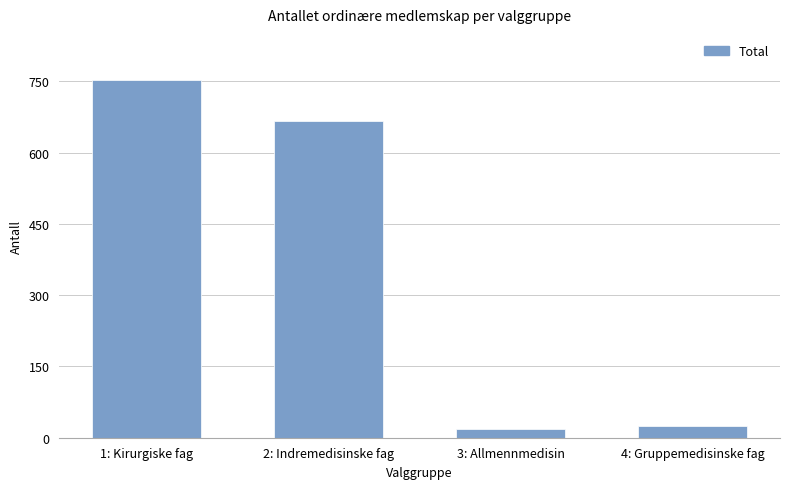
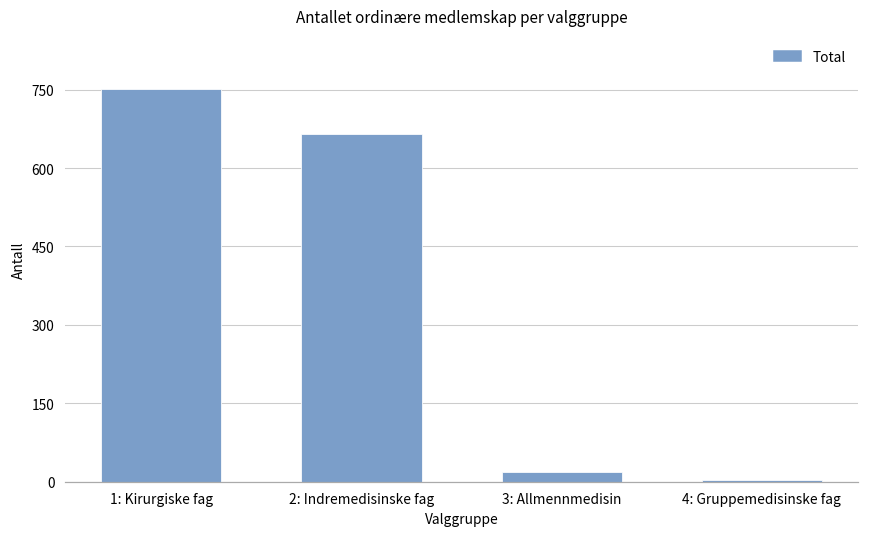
4: Gruppemedisinske fag: 20 -> 0
